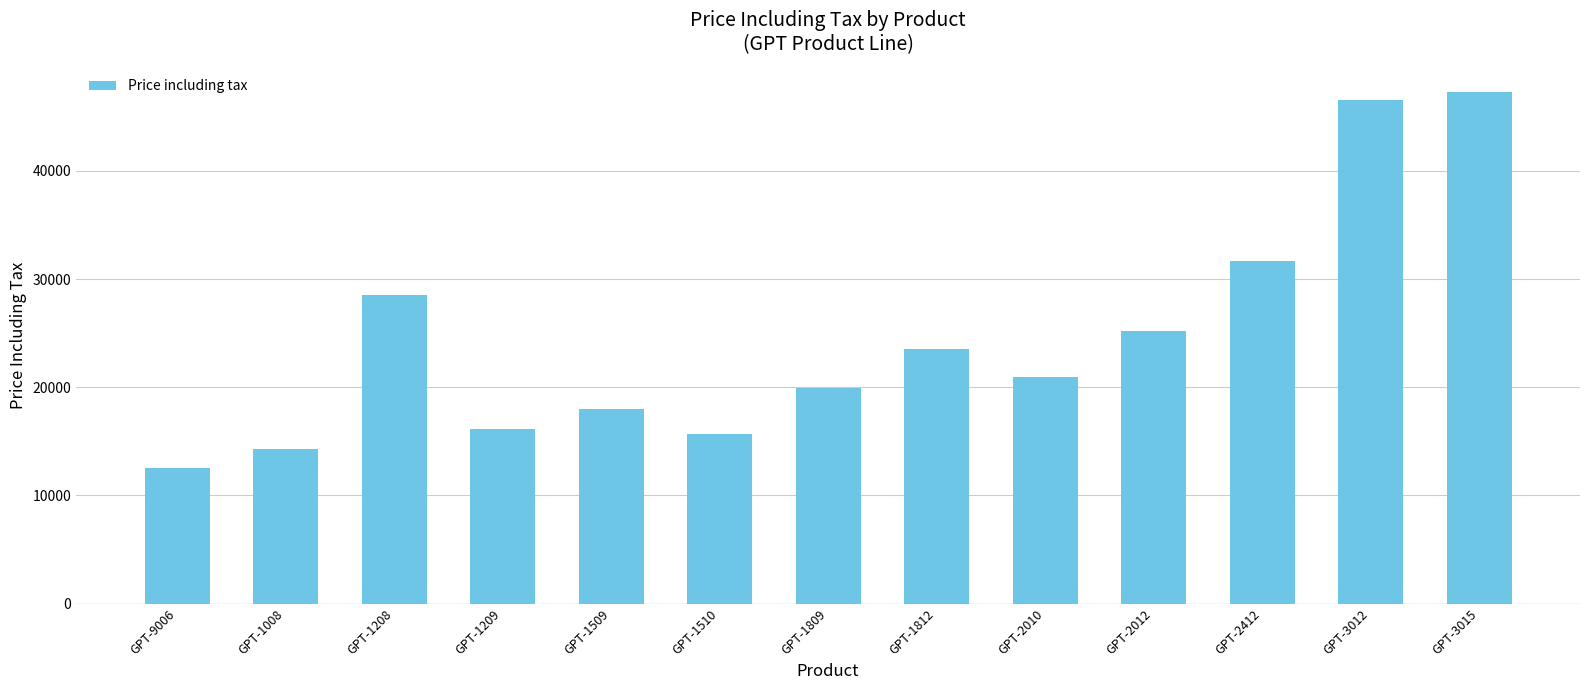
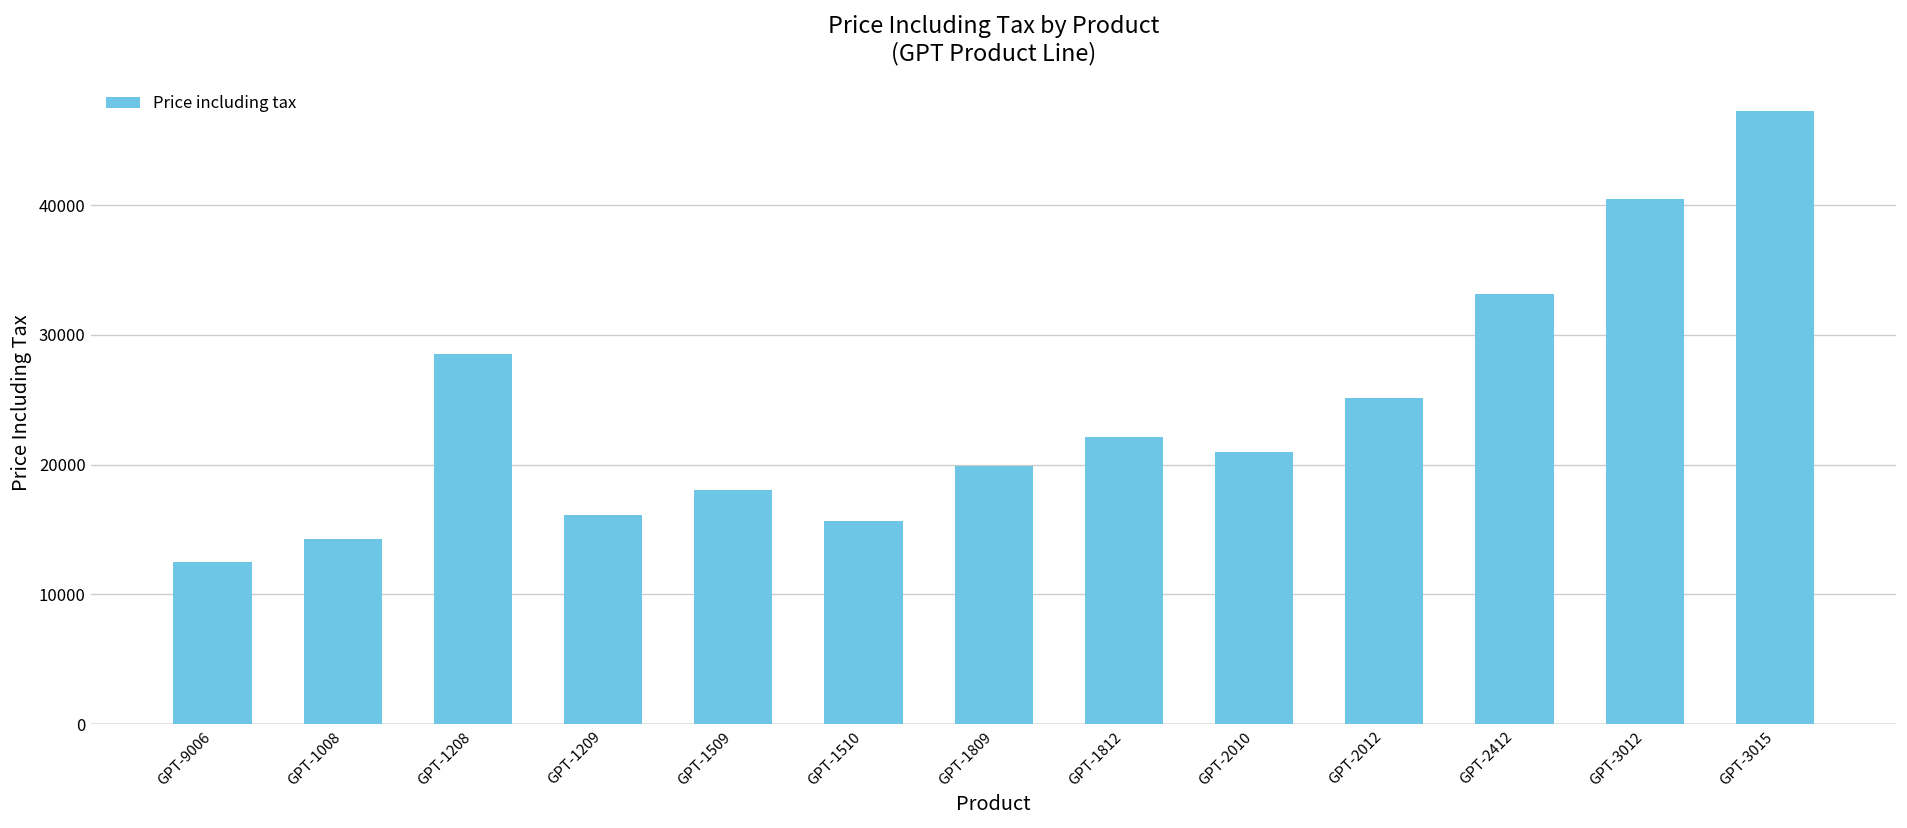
GPT-1812: 23500 -> 22100
GPT-2412: 31600 -> 33200
GPT-3012: 46600 -> 40500
